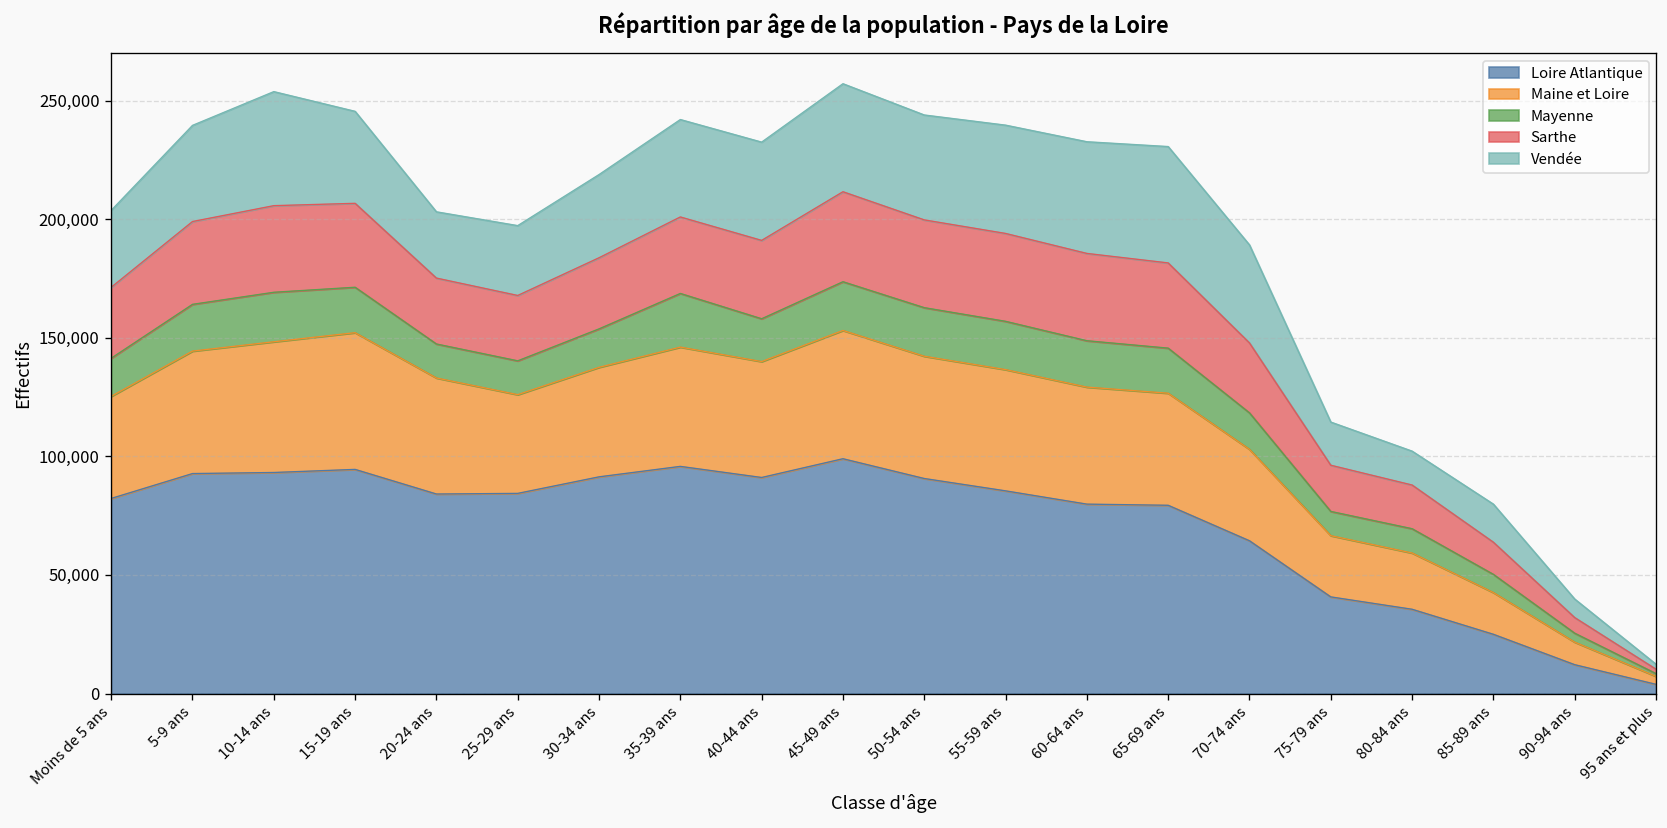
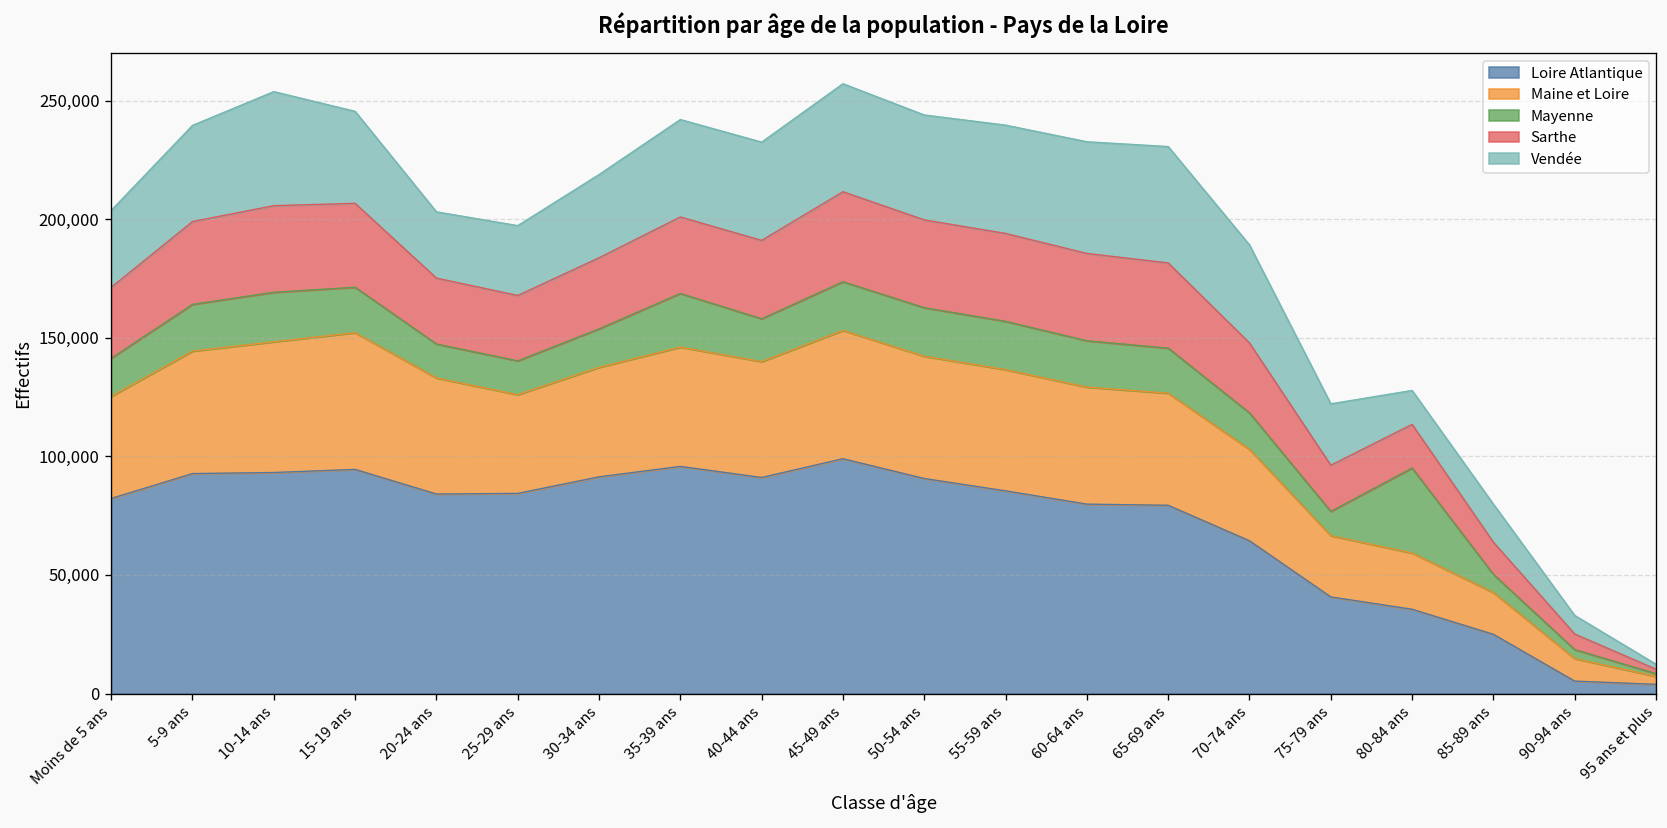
Vendée, 75-79 ans: 18,000 -> 26,000
Mayenne, 80-84 ans: 10,000 -> 36,000
Loire Atlantique, 90-94 ans: 12,000 -> 5,000
